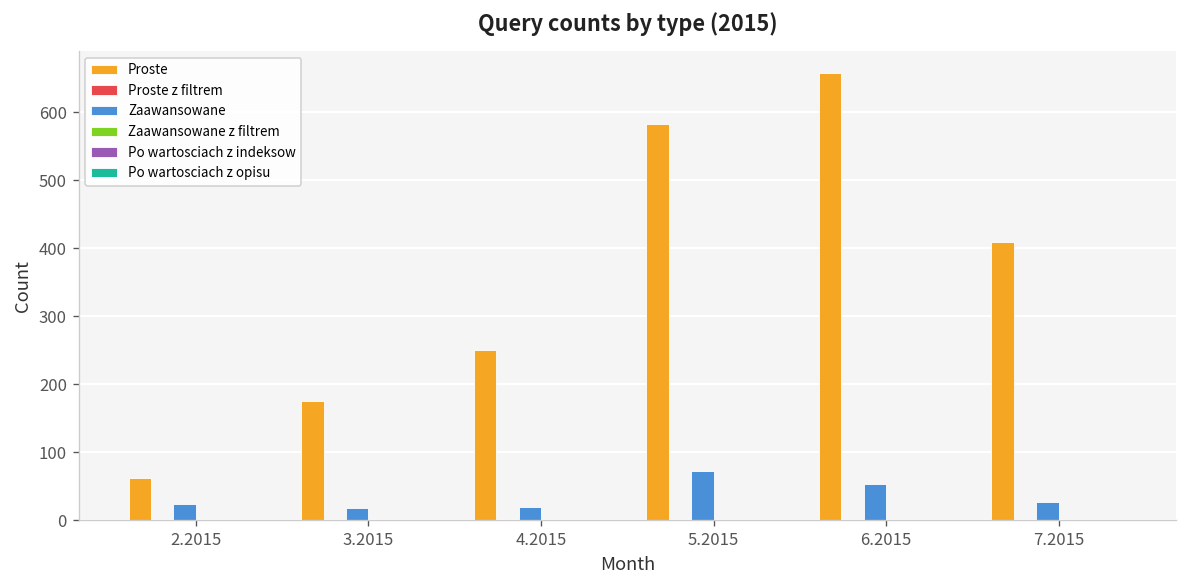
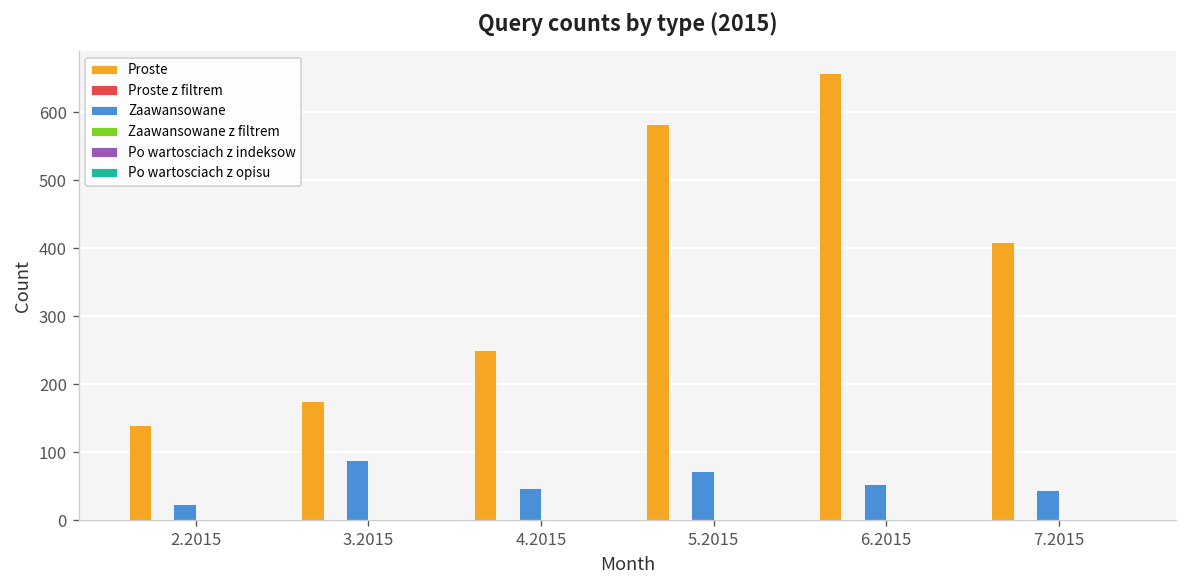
Proste, 2.2015: 60 -> 140
Zaawansowane, 3.2015: 20 -> 90
Zaawansowane, 4.2015: 20 -> 50
Zaawansowane, 7.2015: 30 -> 50
